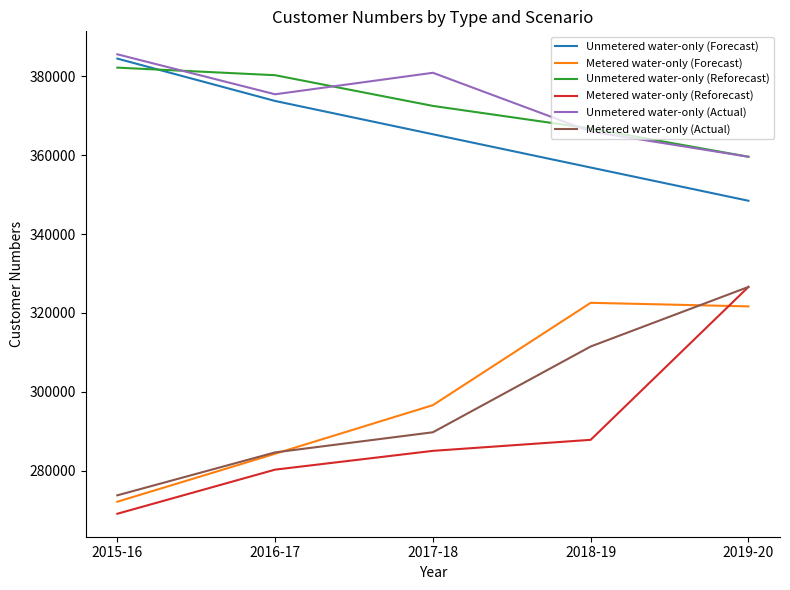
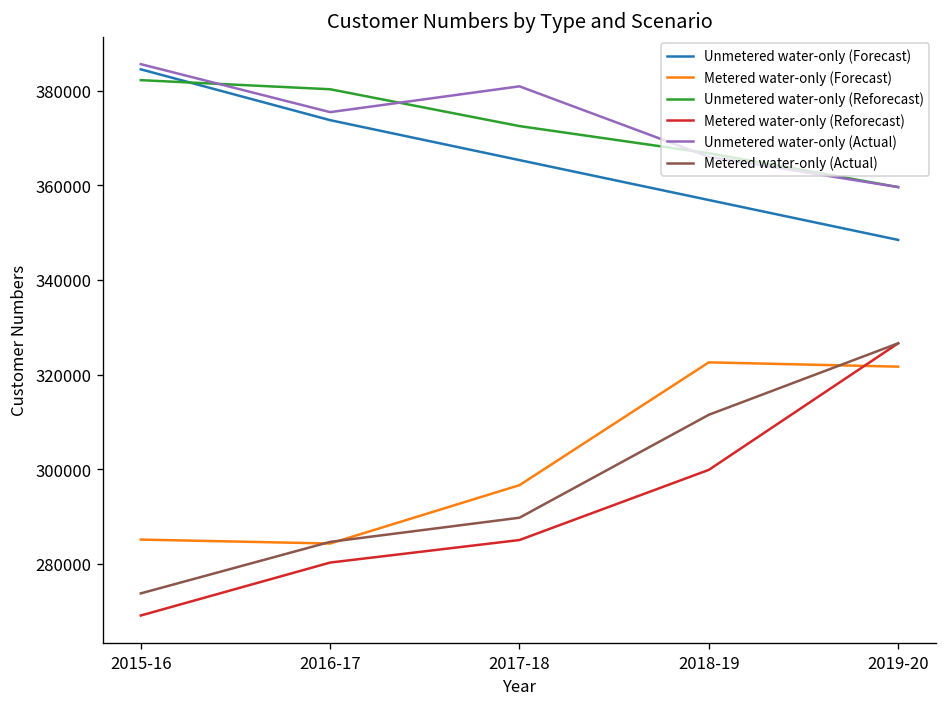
Metered water-only (Forecast), 2015-16: 272000 -> 285000
Metered water-only (Reforecast), 2018-19: 288000 -> 300000
